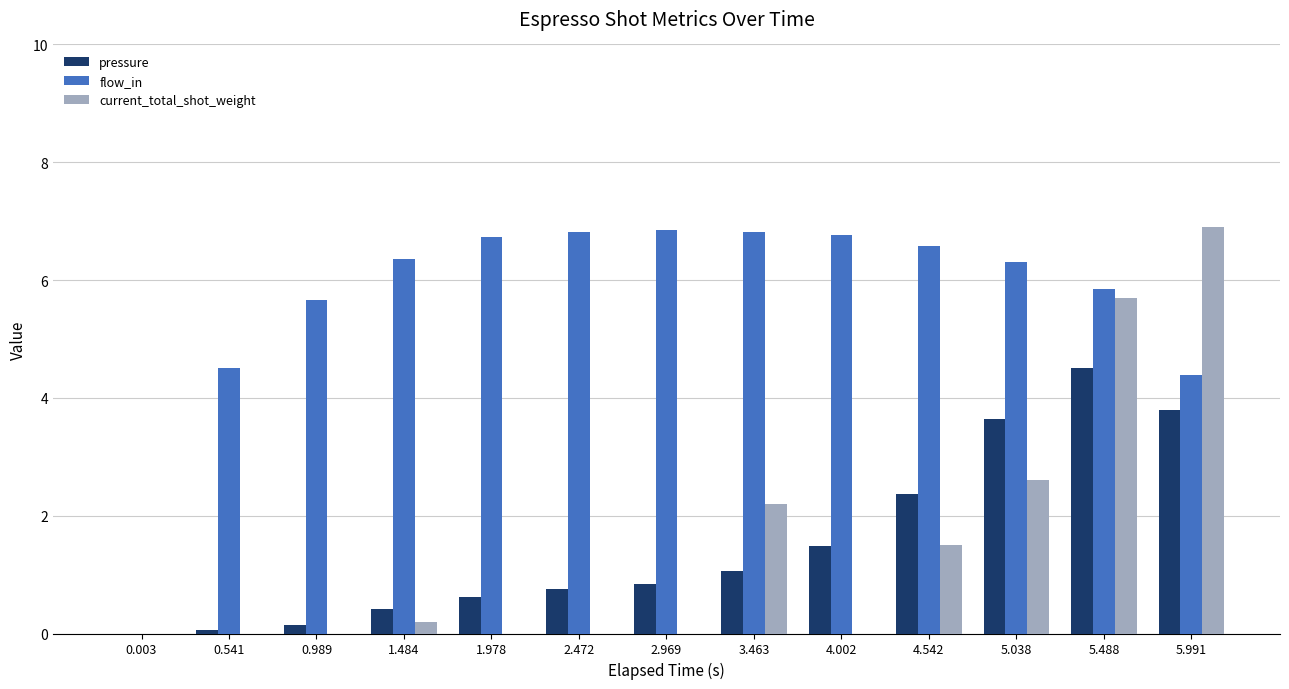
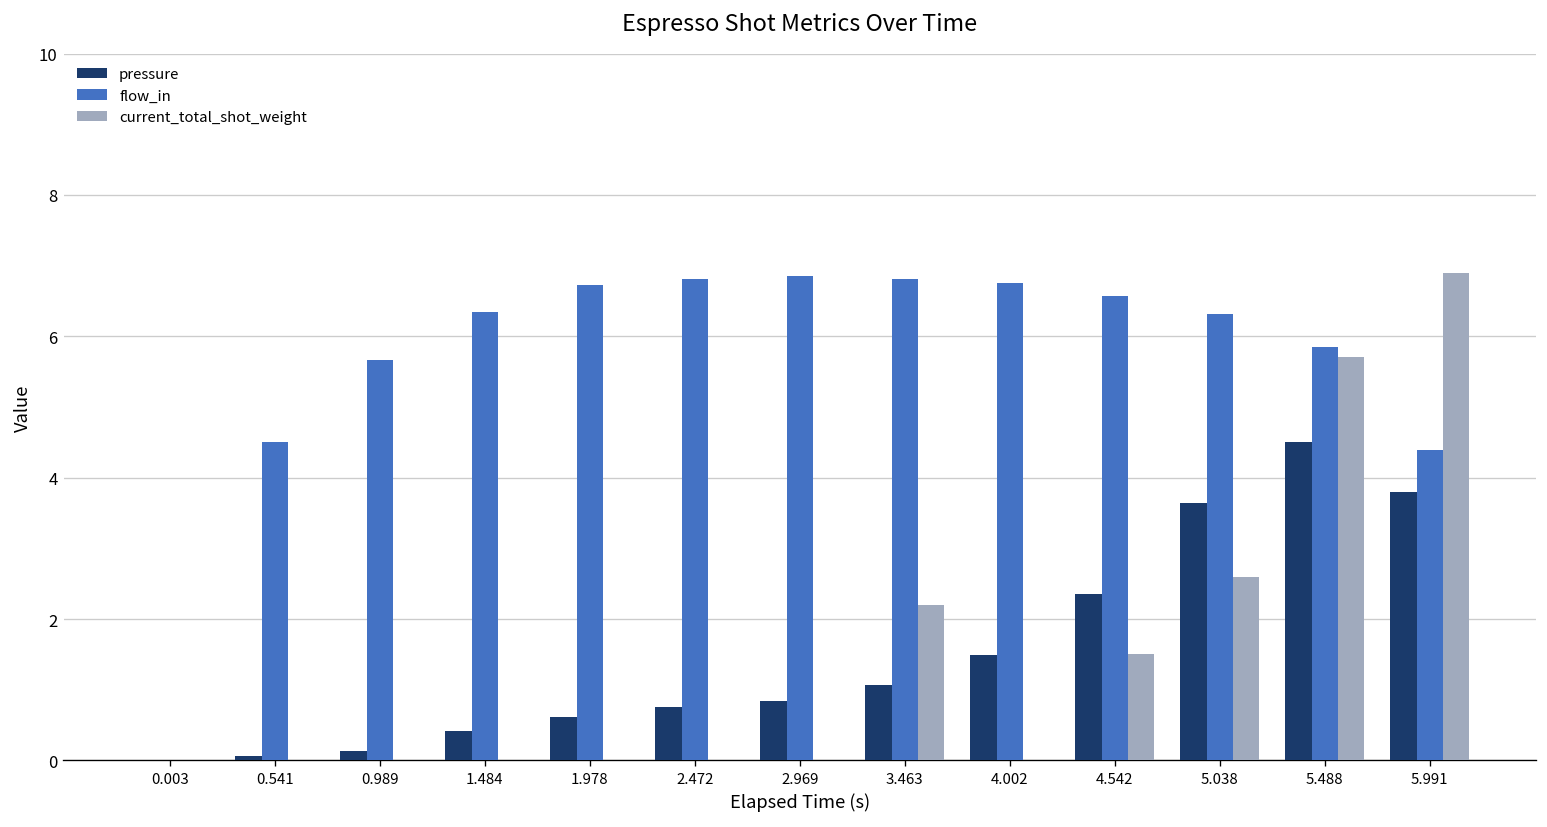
current_total_shot_weight, 1.484: 0.2 -> 0.0
